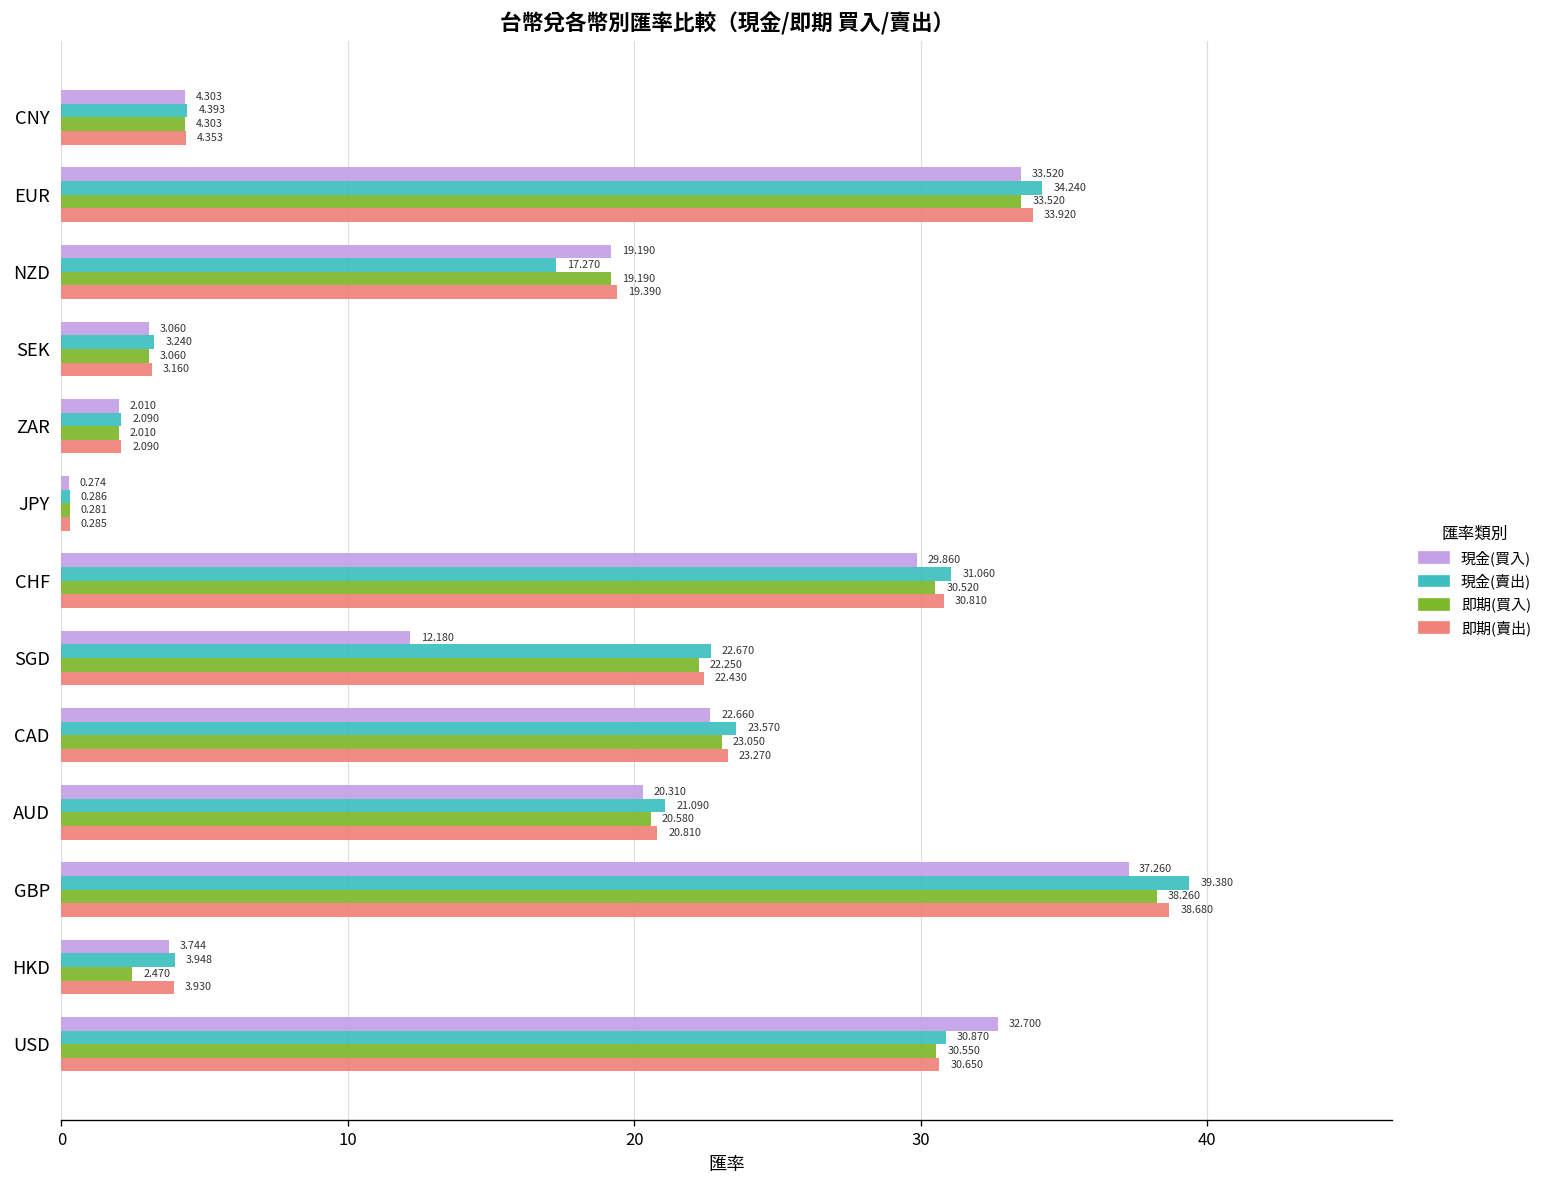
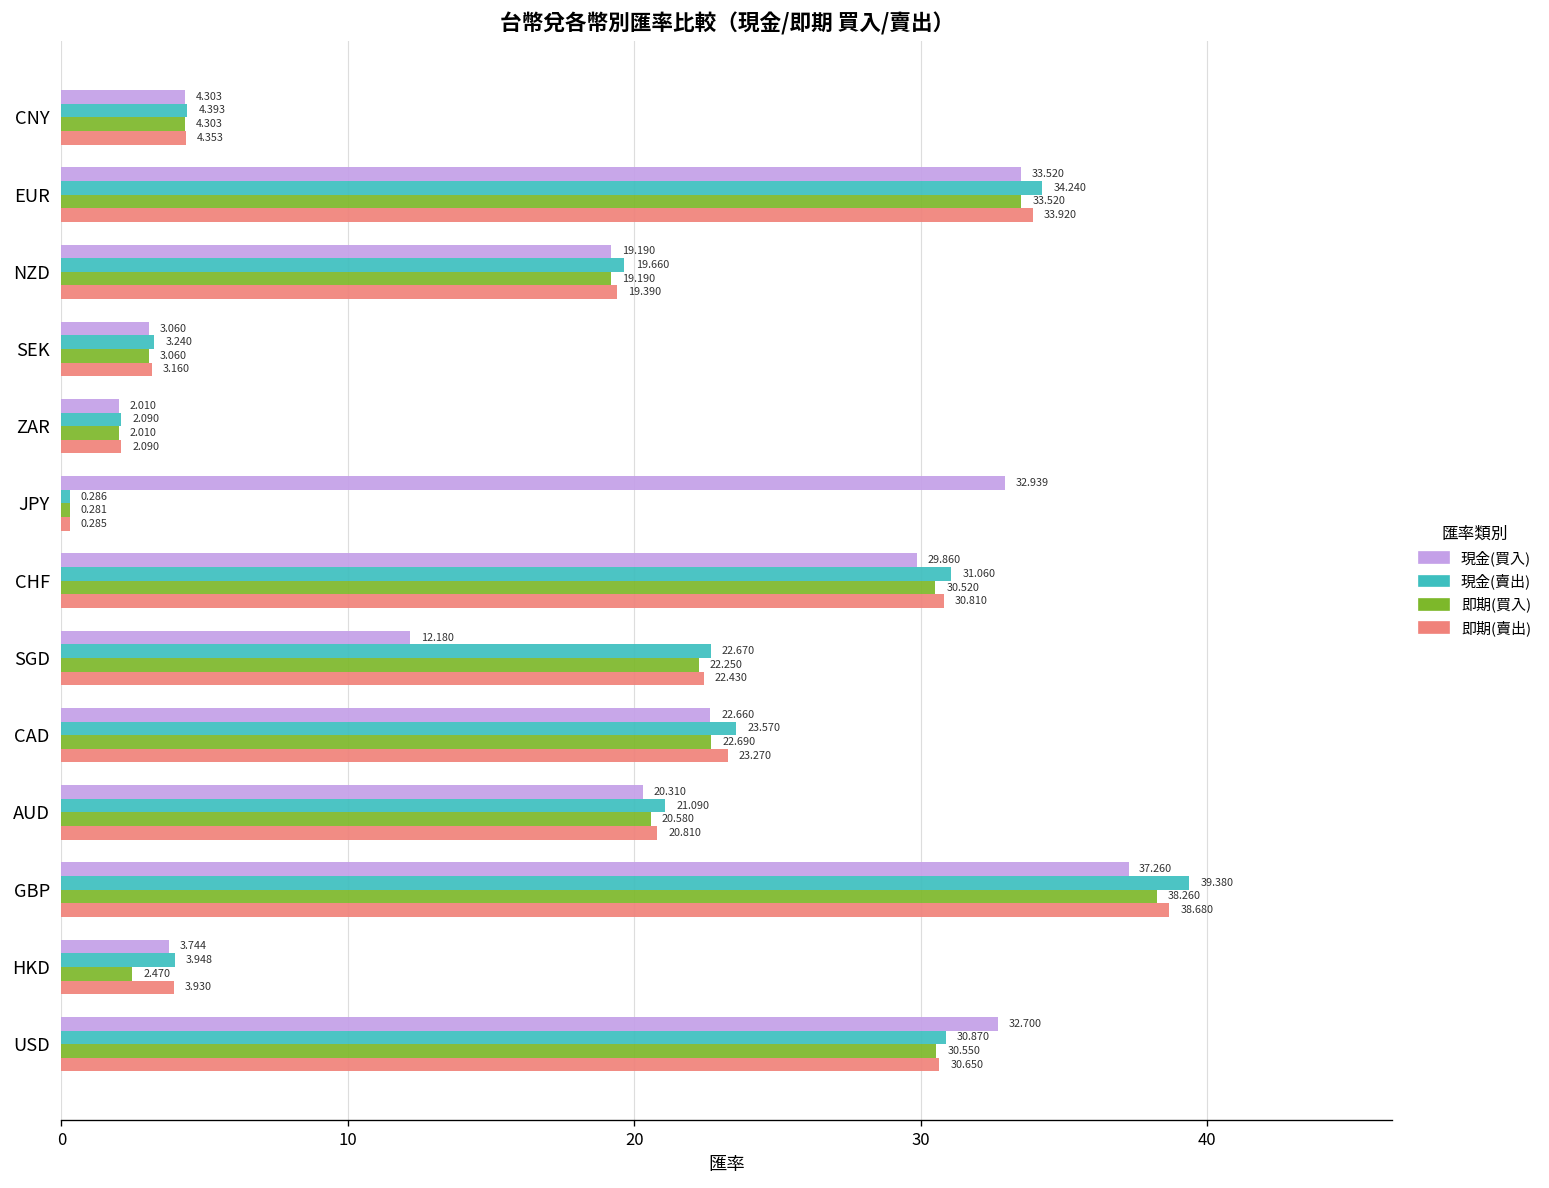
現金(賣出), NZD: 17.270 -> 19.660
現金(買入), JPY: 0.274 -> 32.939
即期(買入), CAD: 23.050 -> 22.690
